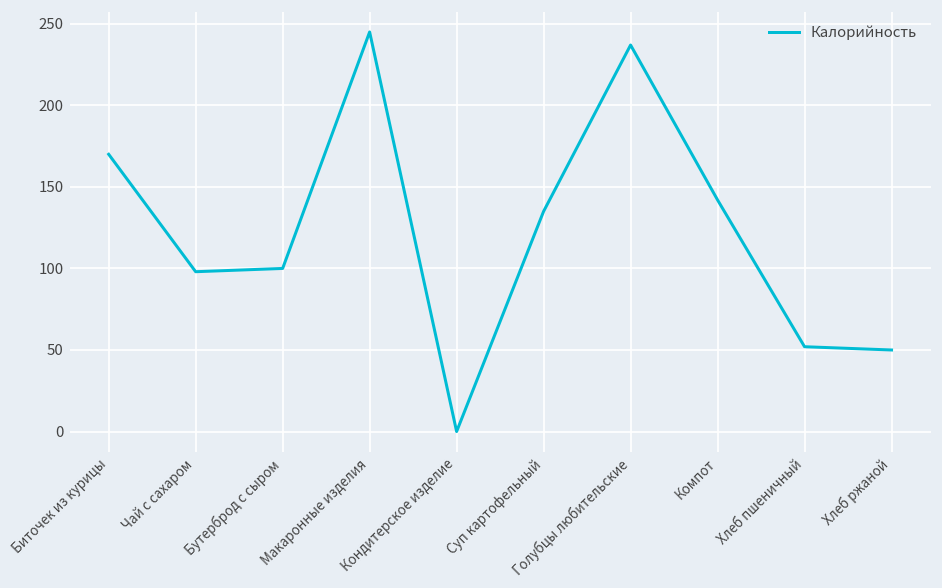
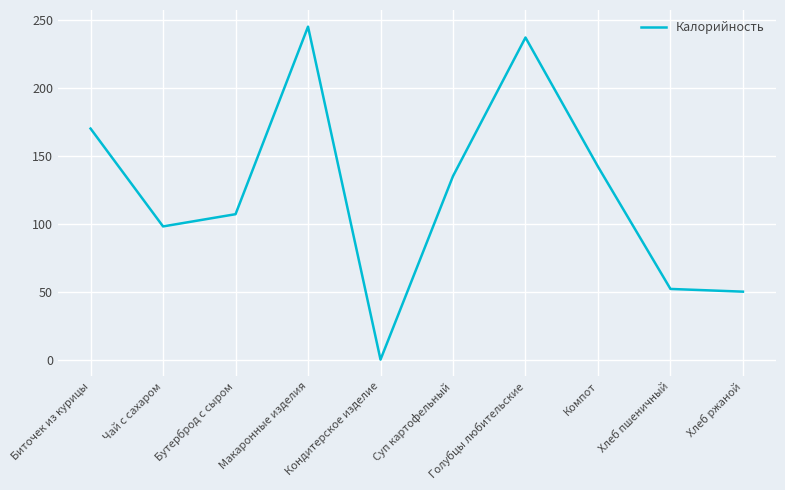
Бутерброд с сыром: 100 -> 107
